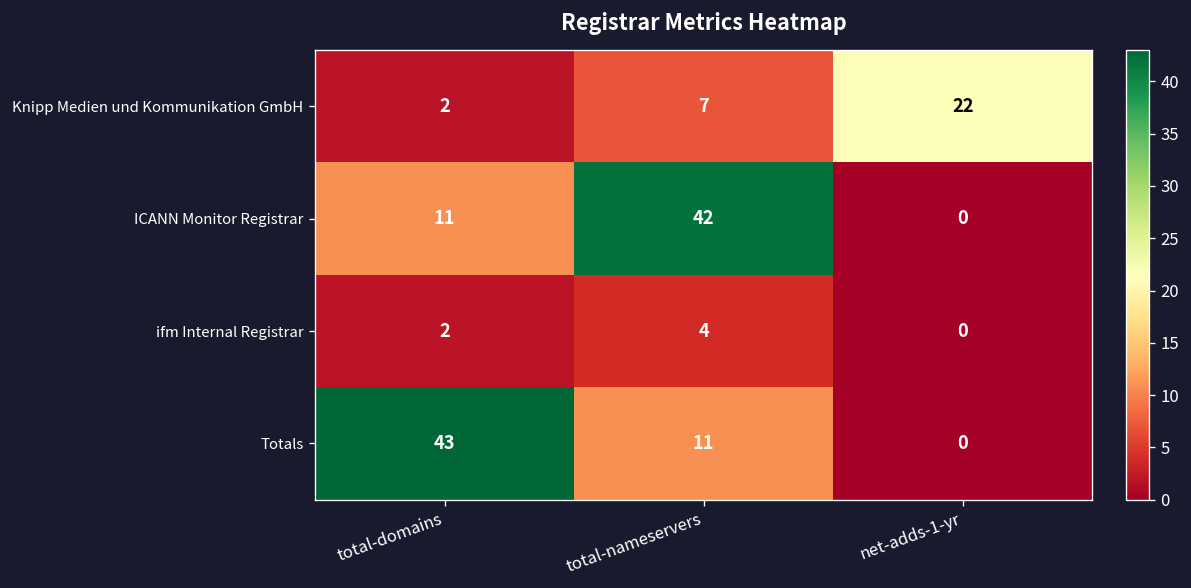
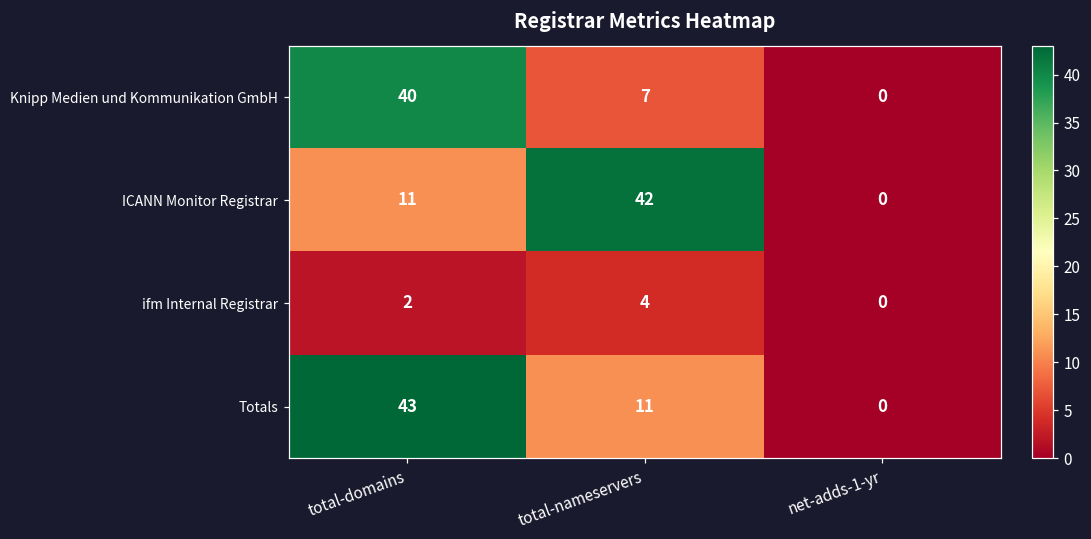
Knipp Medien und Kommunikation GmbH, total-domains: 2 -> 40
Knipp Medien und Kommunikation GmbH, net-adds-1-yr: 22 -> 0
